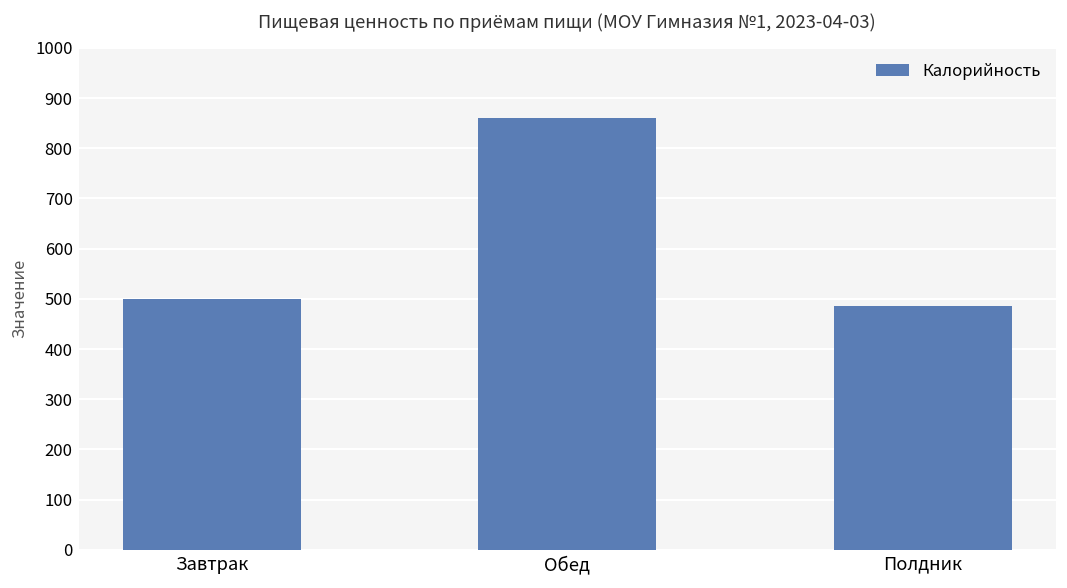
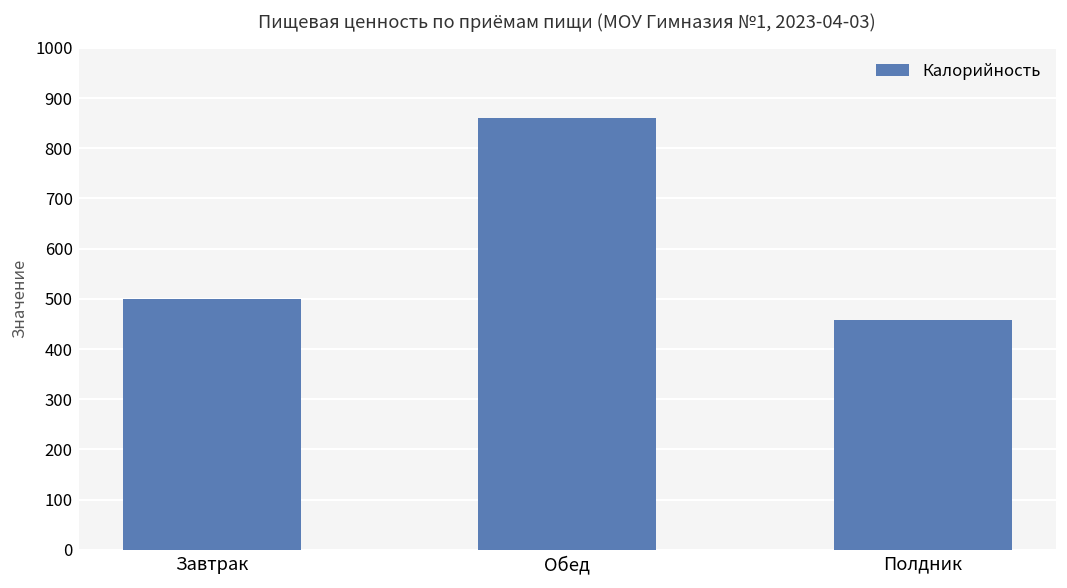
Полдник: 490 -> 460
